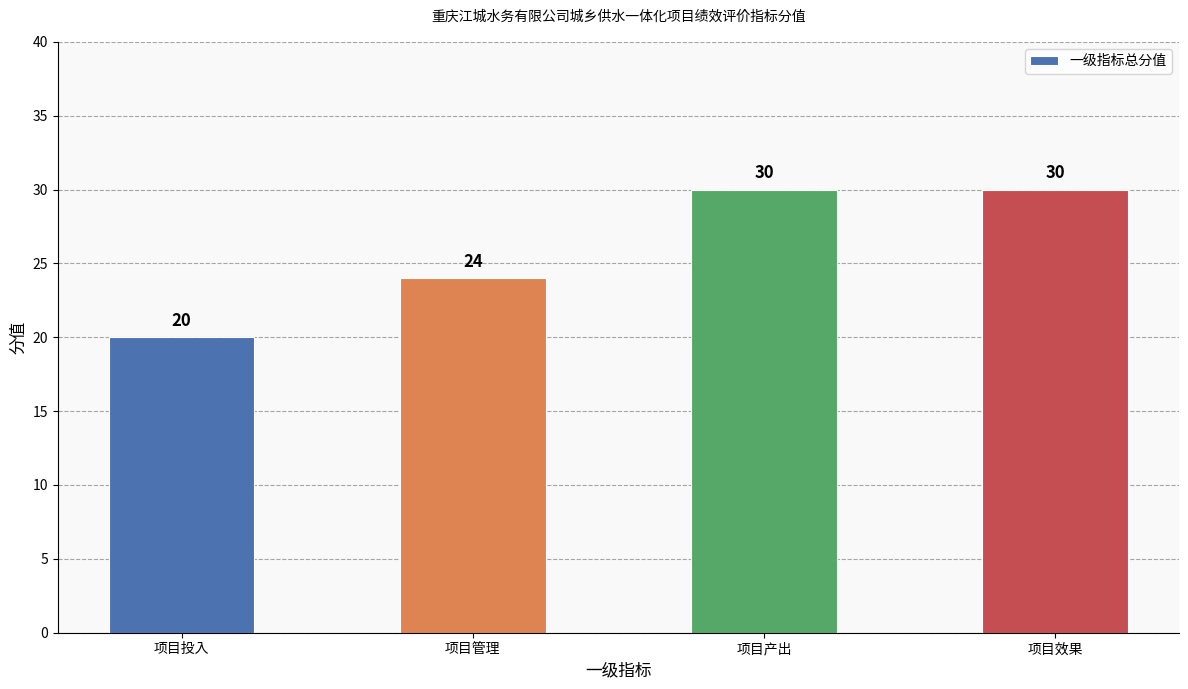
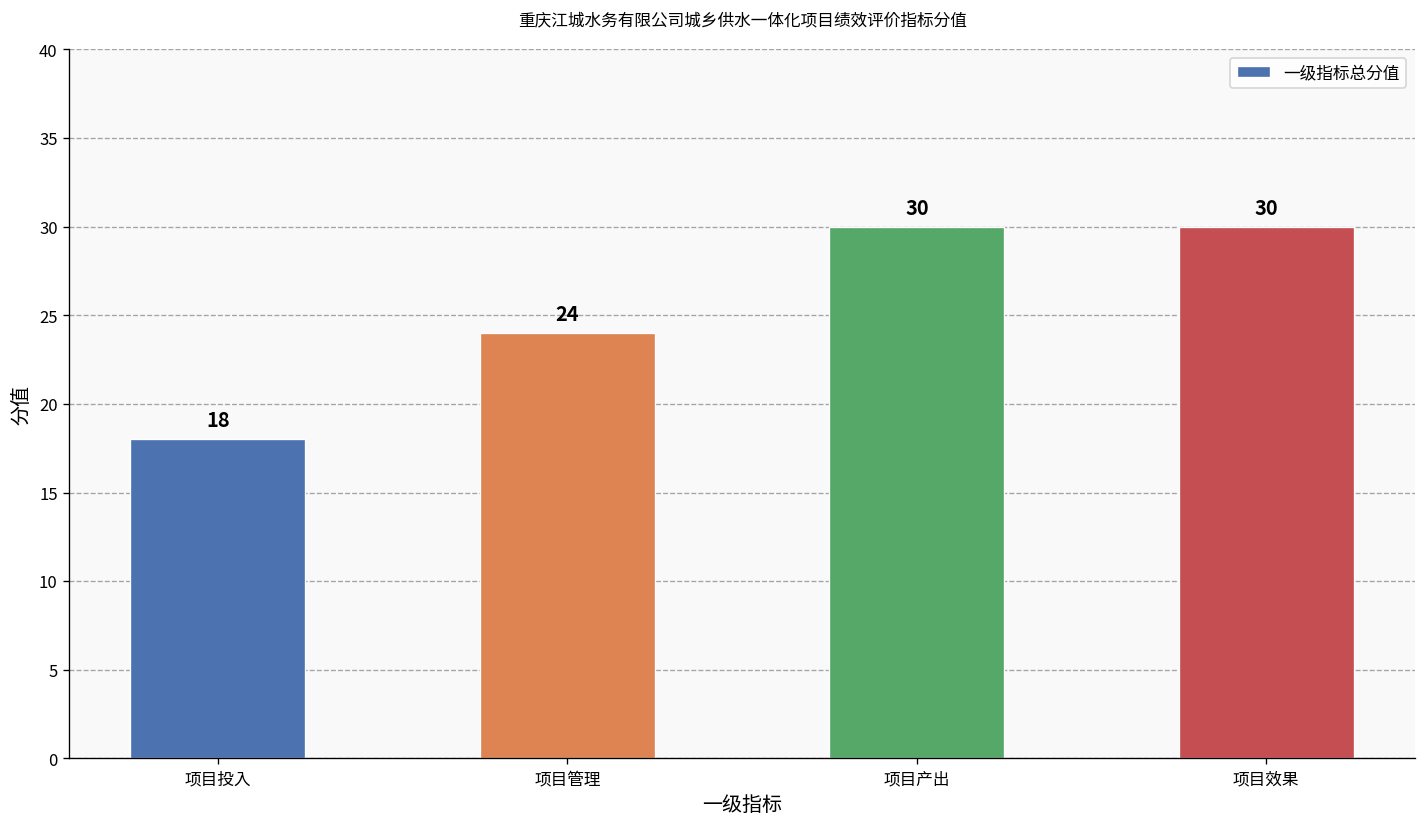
项目投入: 20 -> 18
